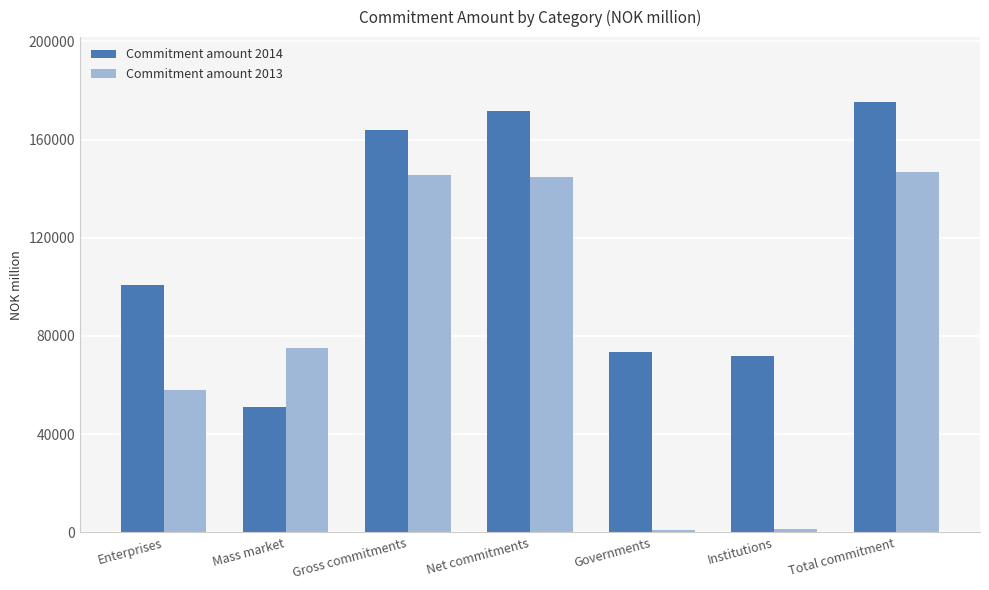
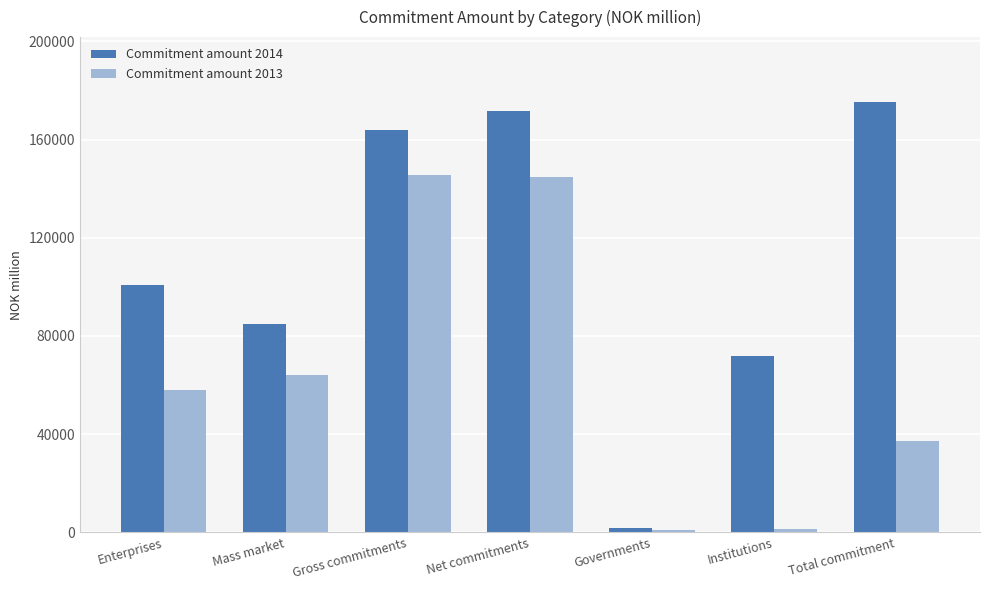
Commitment amount 2014, Mass market: 51000 -> 85000
Commitment amount 2013, Mass market: 75000 -> 64000
Commitment amount 2014, Governments: 73000 -> 2000
Commitment amount 2013, Total commitment: 147000 -> 37000
